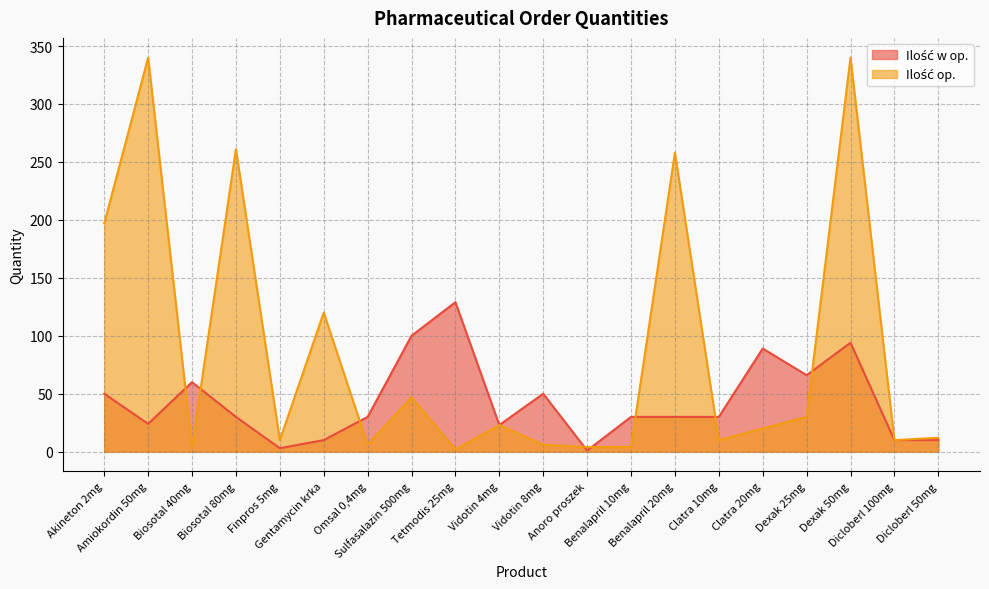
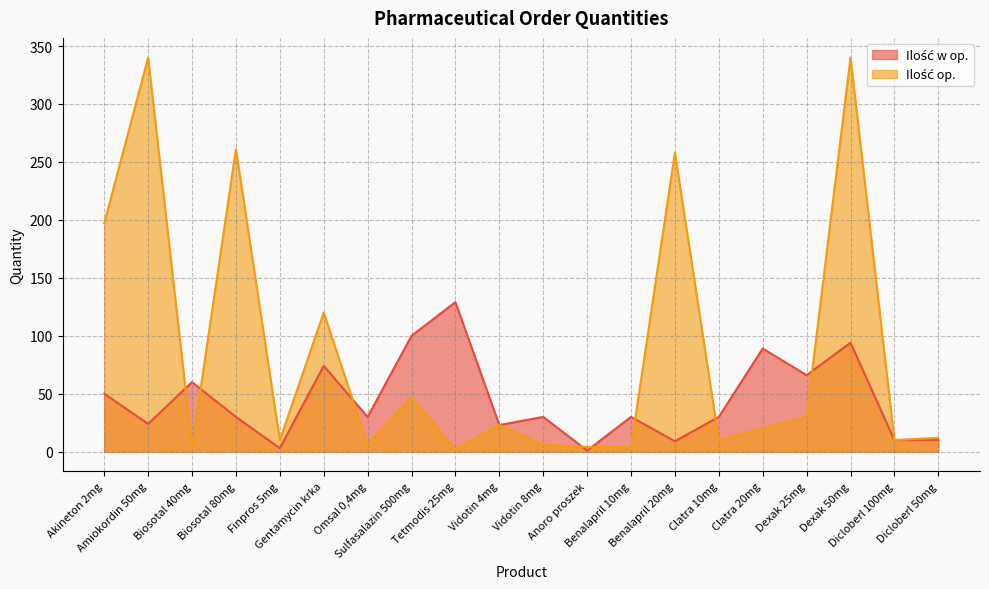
Ilość w op., Gentamycin krka: 10 -> 74
Ilość w op., Vidotin 8mg: 50 -> 30
Ilość w op., Benalapril 20mg: 30 -> 9
